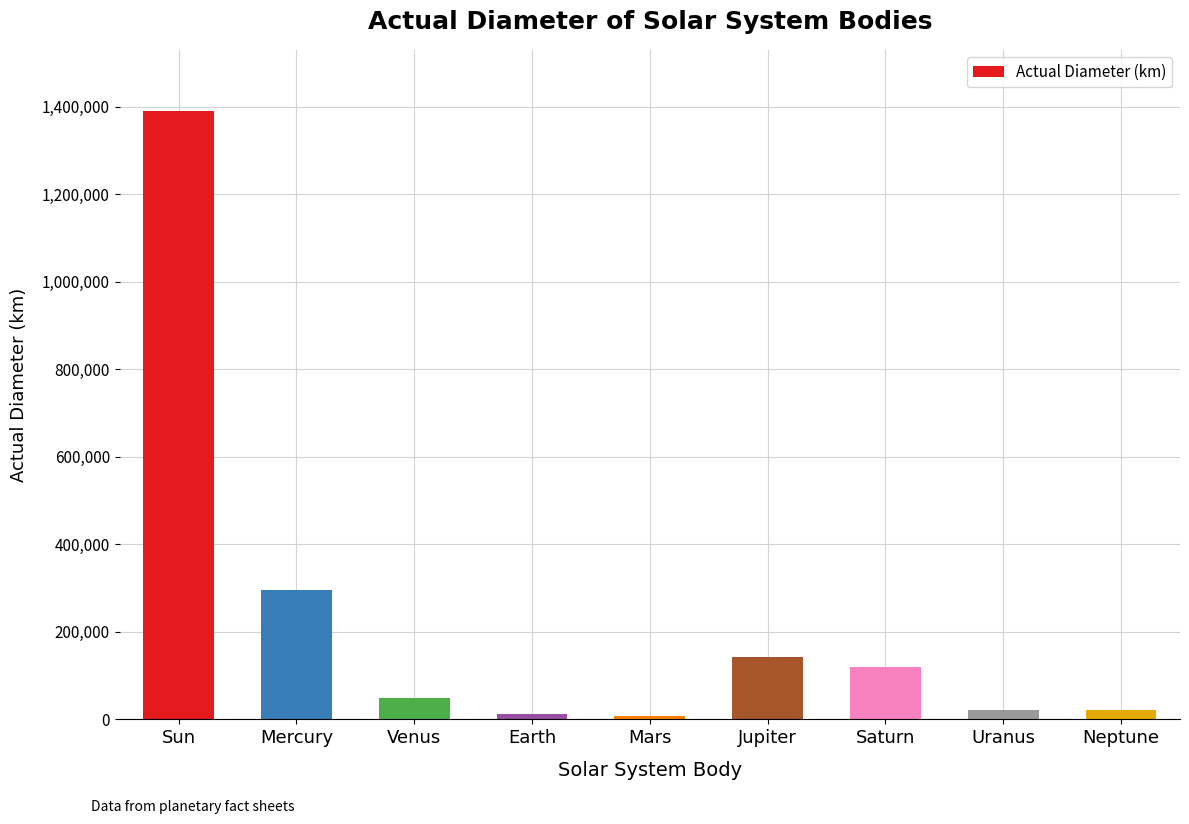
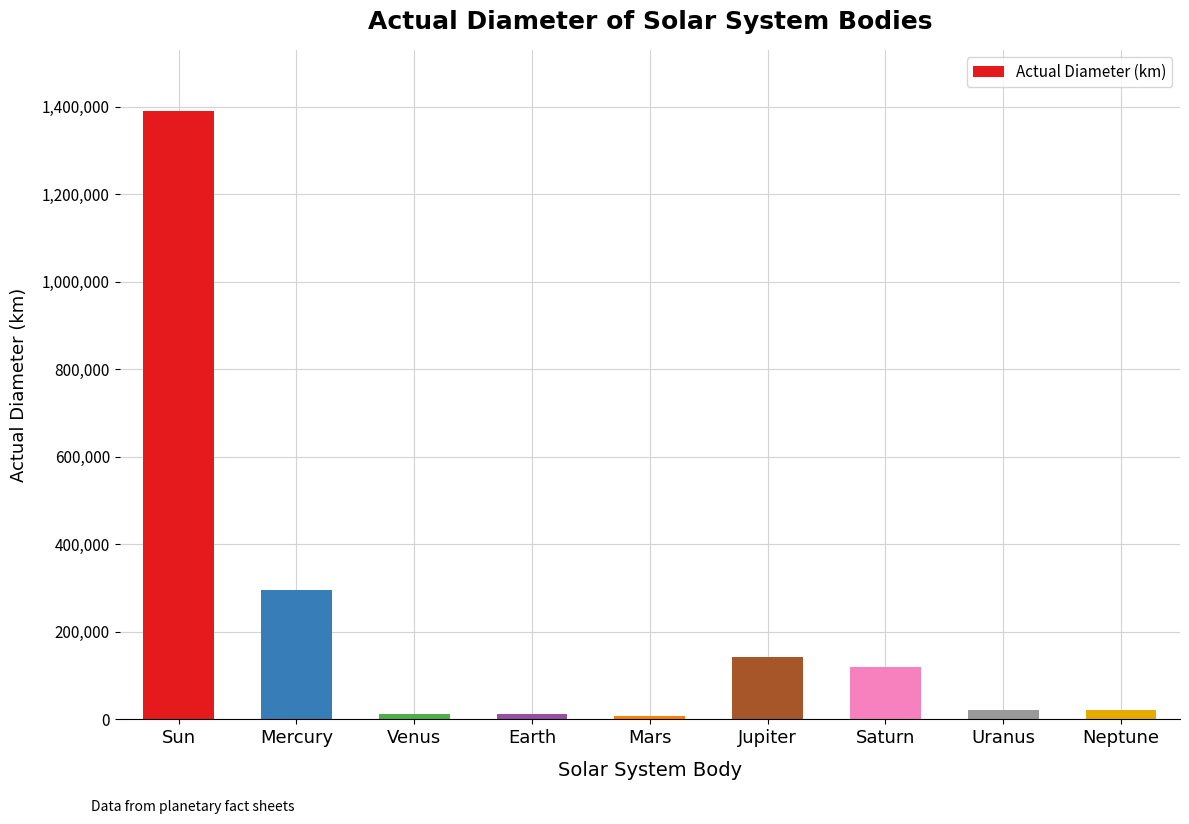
Venus: 50,000 -> 10,000
